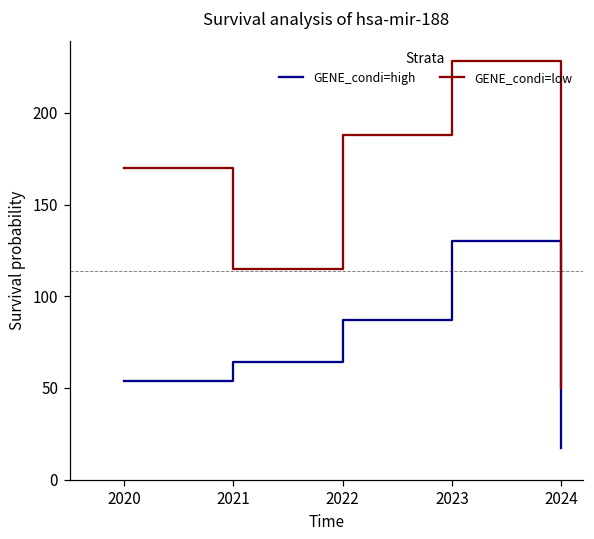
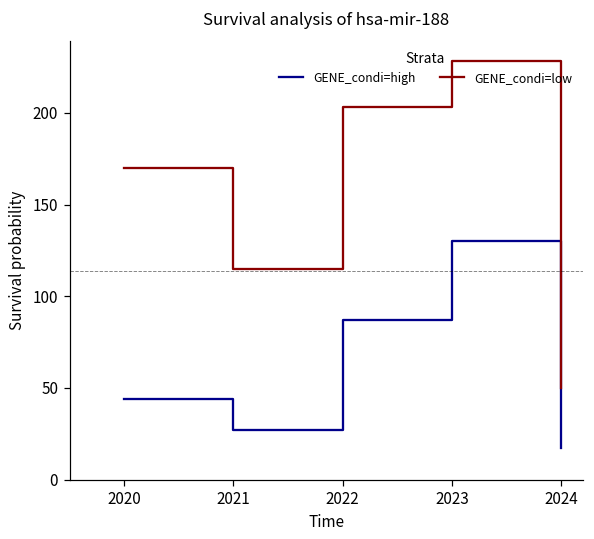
GENE_condi=high, 2020: 54 -> 44
GENE_condi=high, 2021: 64 -> 27
GENE_condi=low, 2022: 188 -> 203
